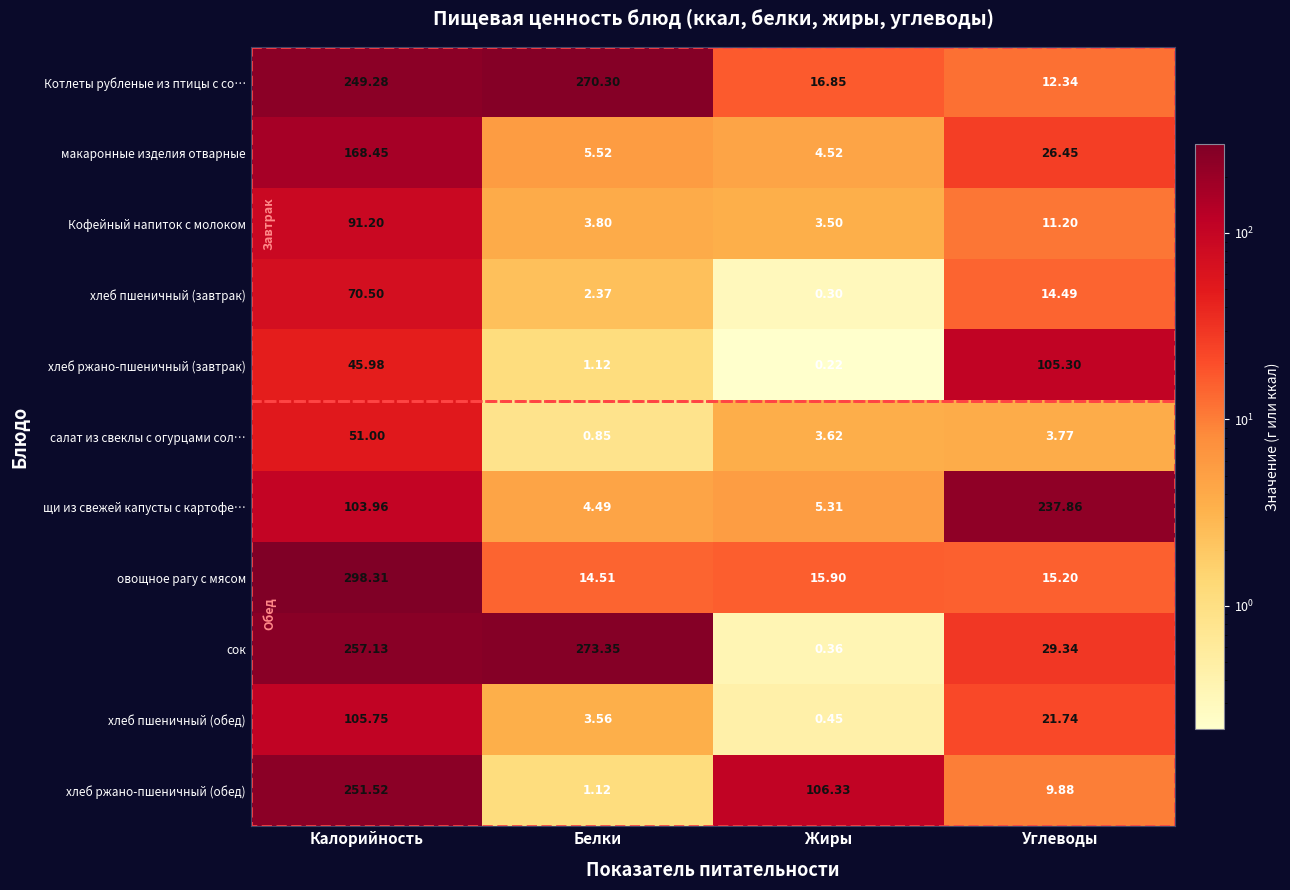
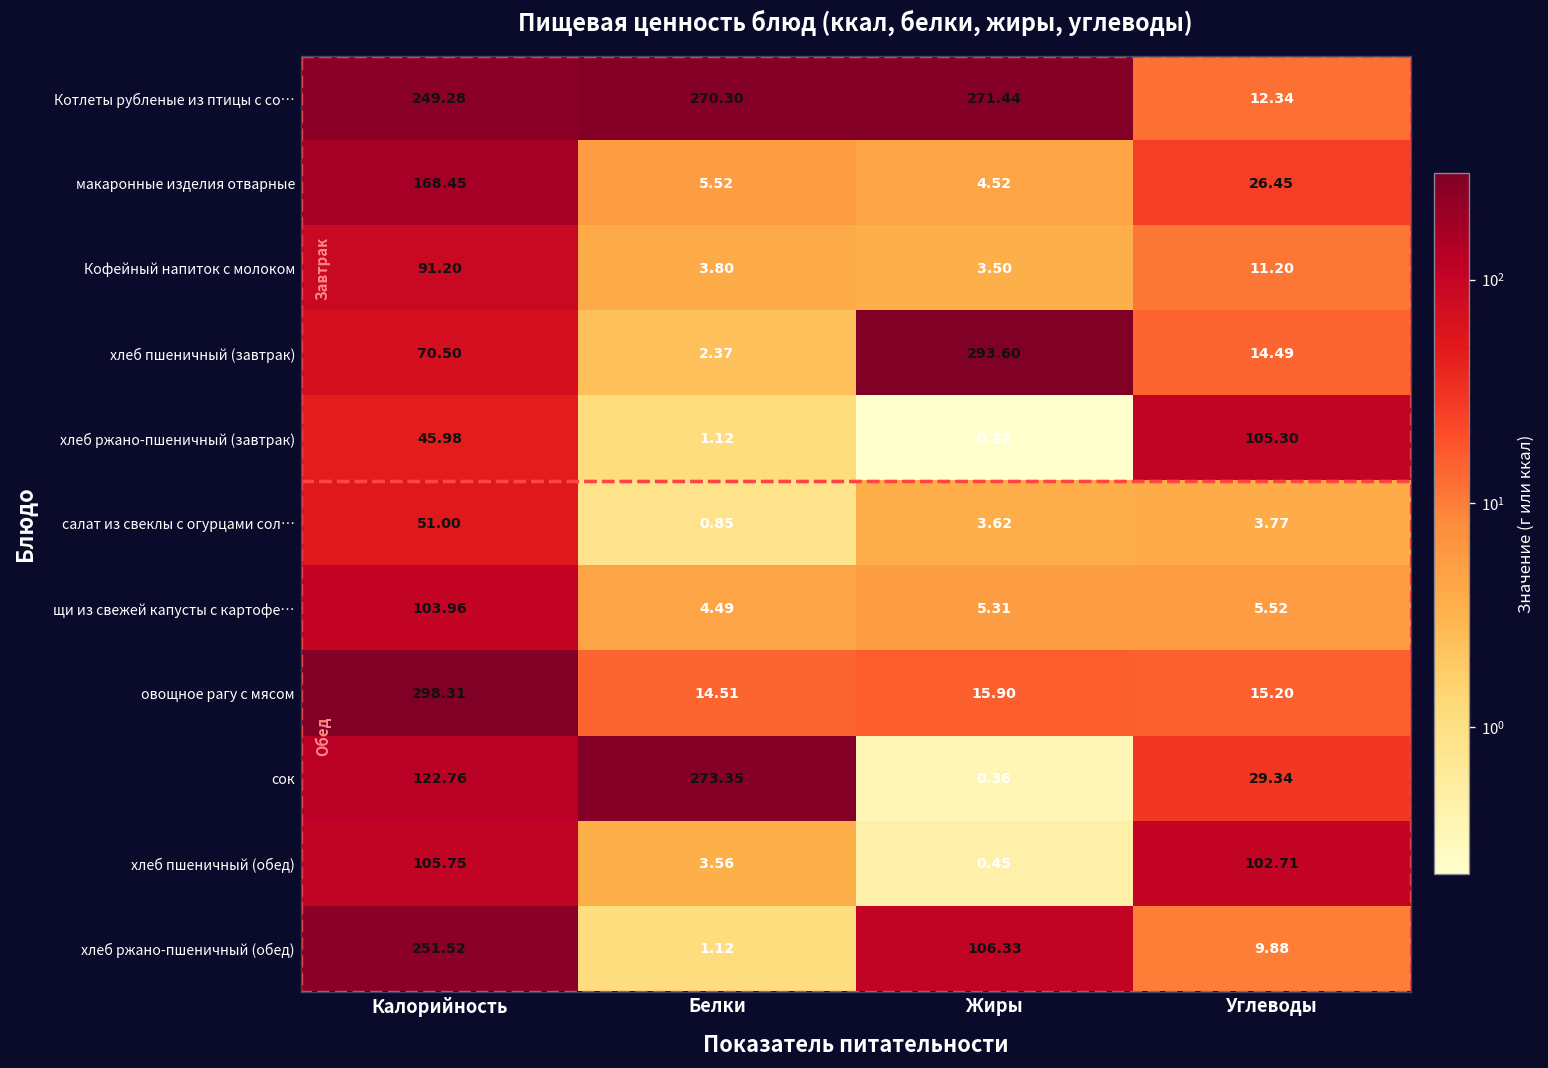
Котлеты рубленые из птицы с со…, Жиры: 16.85 -> 271.44
хлеб пшеничный (завтрак), Жиры: 0.30 -> 293.60
щи из свежей капусты с картофе…, Углеводы: 237.86 -> 5.52
сок, Калорийность: 257.13 -> 122.76
хлеб пшеничный (обед), Углеводы: 21.74 -> 102.71
